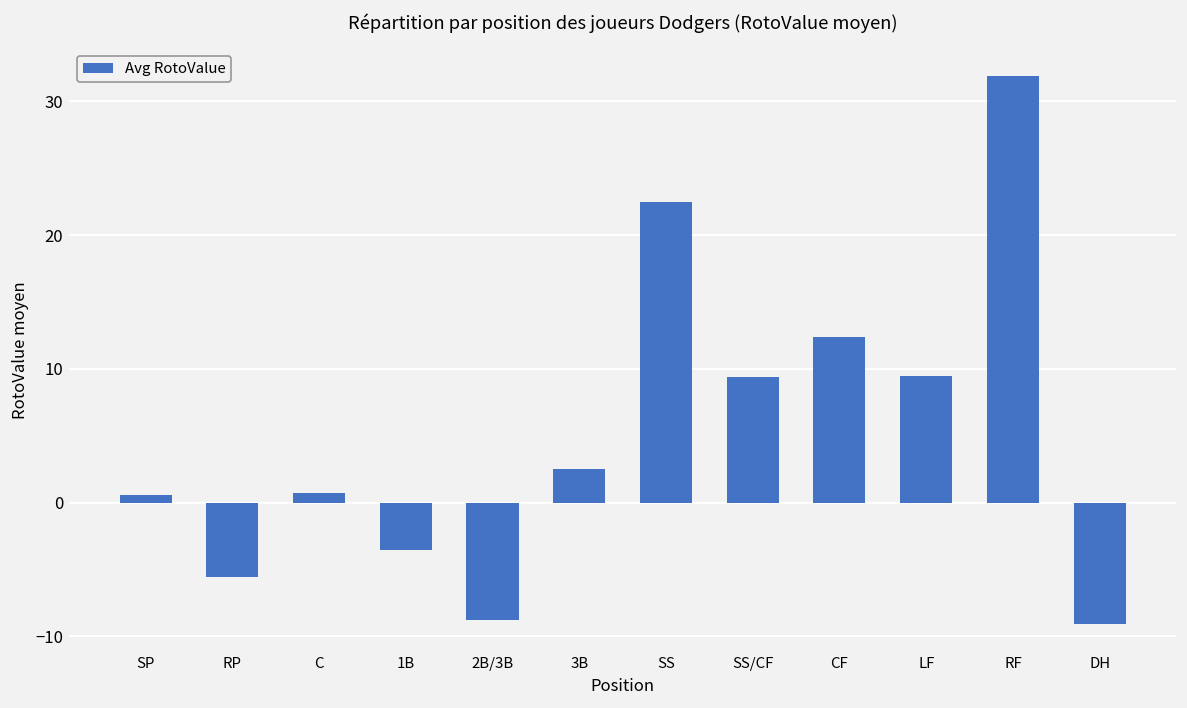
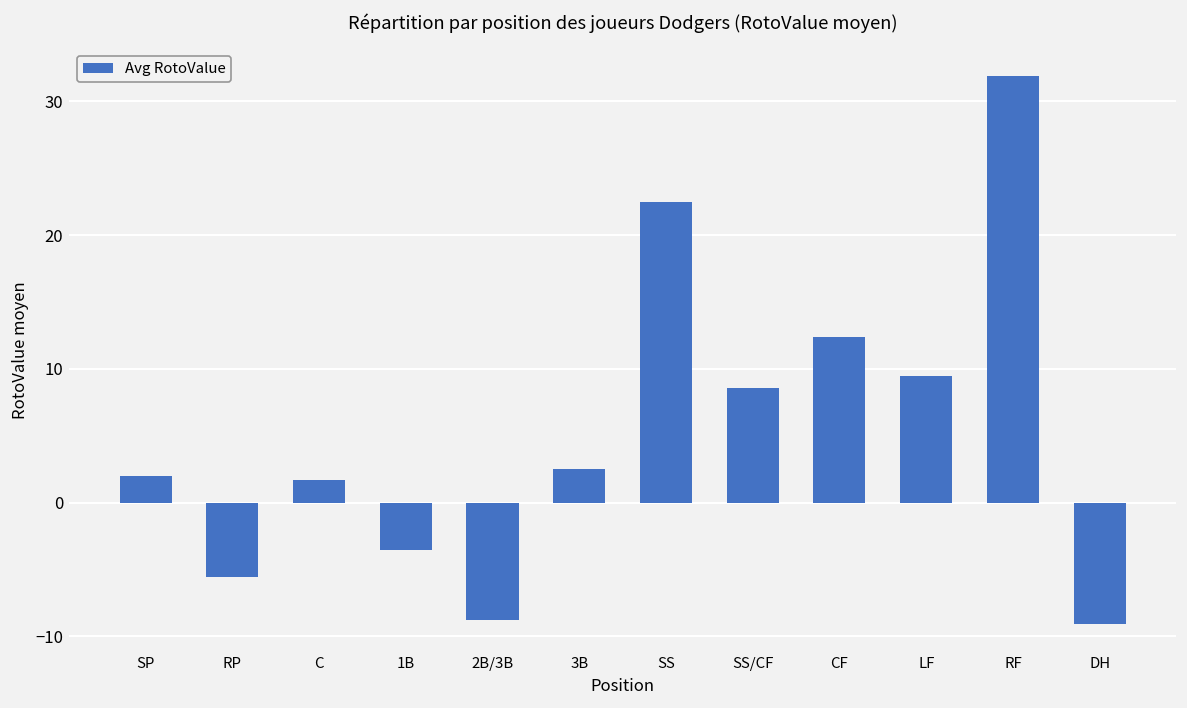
SP: 0.5 -> 2.0
C: 0.7 -> 1.7
SS/CF: 9.4 -> 8.6
